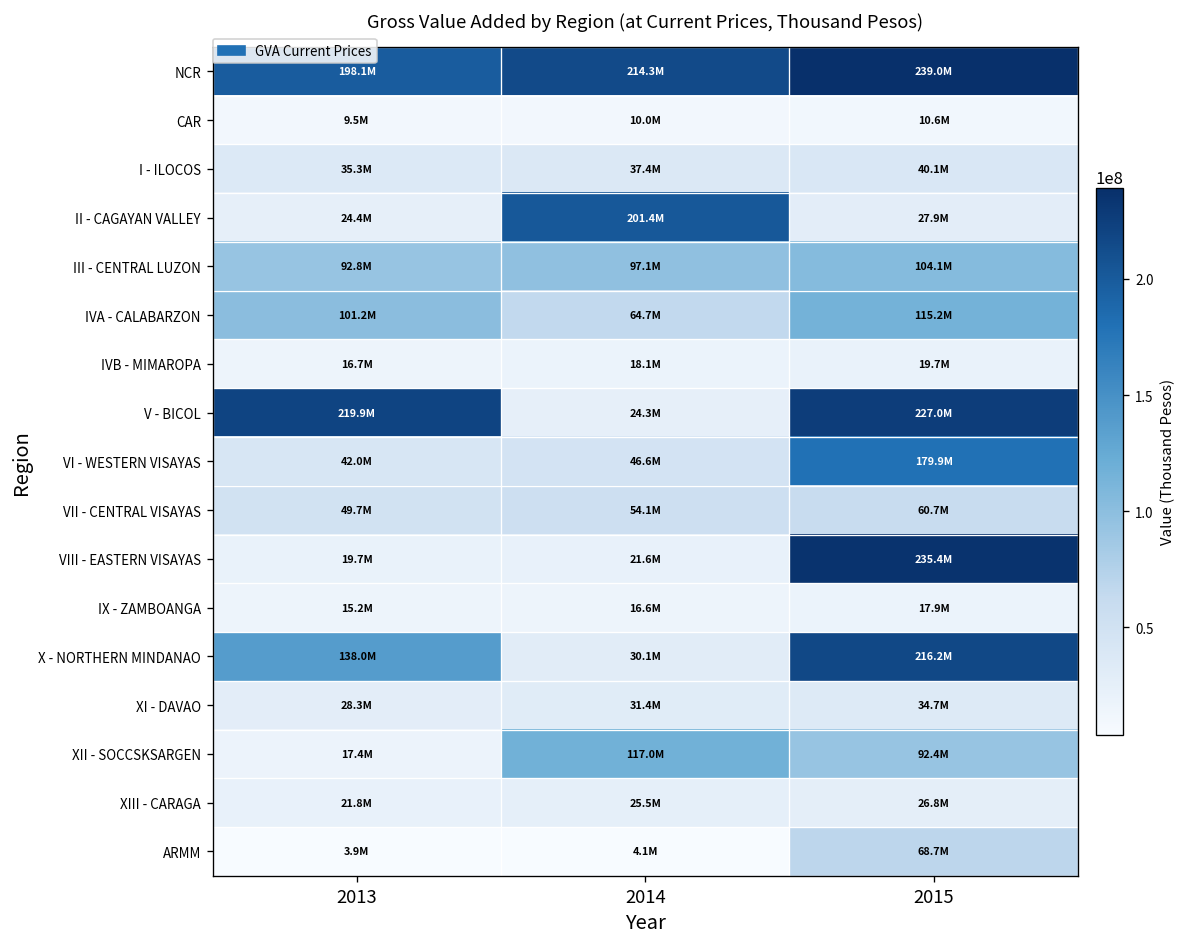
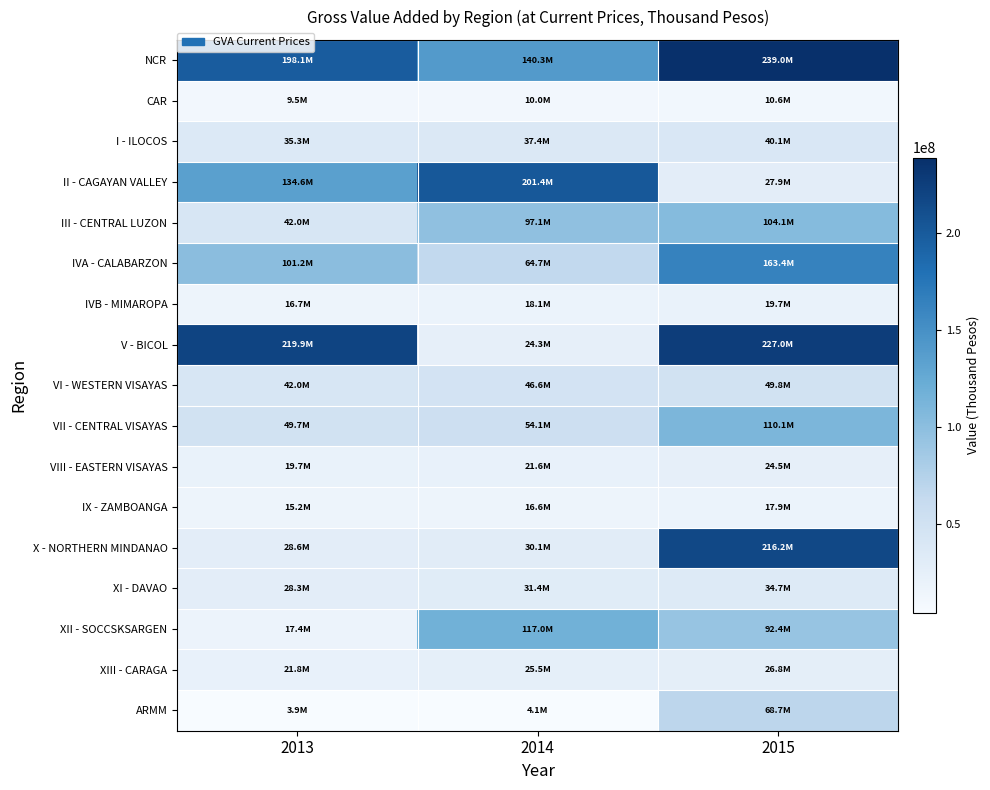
NCR, 2014: 214.3M -> 140.3M
II - CAGAYAN VALLEY, 2013: 24.4M -> 134.6M
III - CENTRAL LUZON, 2013: 92.8M -> 42.0M
IVA - CALABARZON, 2015: 115.2M -> 163.4M
VI - WESTERN VISAYAS, 2015: 179.9M -> 49.8M
VII - CENTRAL VISAYAS, 2015: 60.7M -> 110.1M
VIII - EASTERN VISAYAS, 2015: 235.4M -> 24.5M
X - NORTHERN MINDANAO, 2013: 138.0M -> 28.6M
